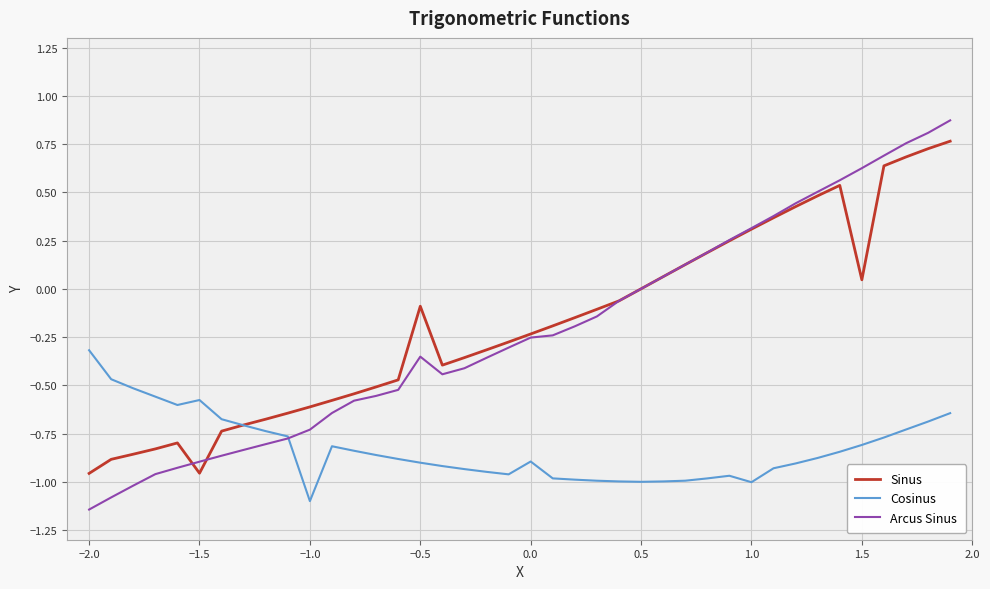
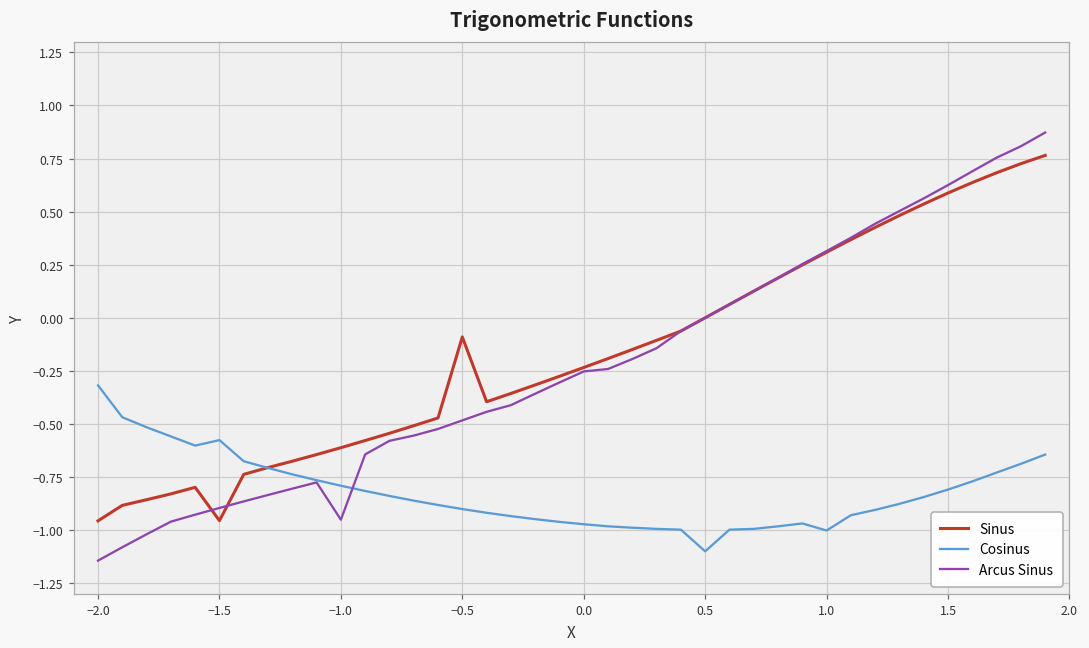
Cosinus, −1.0: -1.10 -> -0.79
Arcus Sinus, −1.0: -0.73 -> -0.95
Arcus Sinus, −0.5: -0.35 -> -0.48
Cosinus, 0.0: -0.89 -> -0.97
Cosinus, 0.5: -1.0 -> -1.1
Sinus, 1.5: 0.05 -> 0.59
